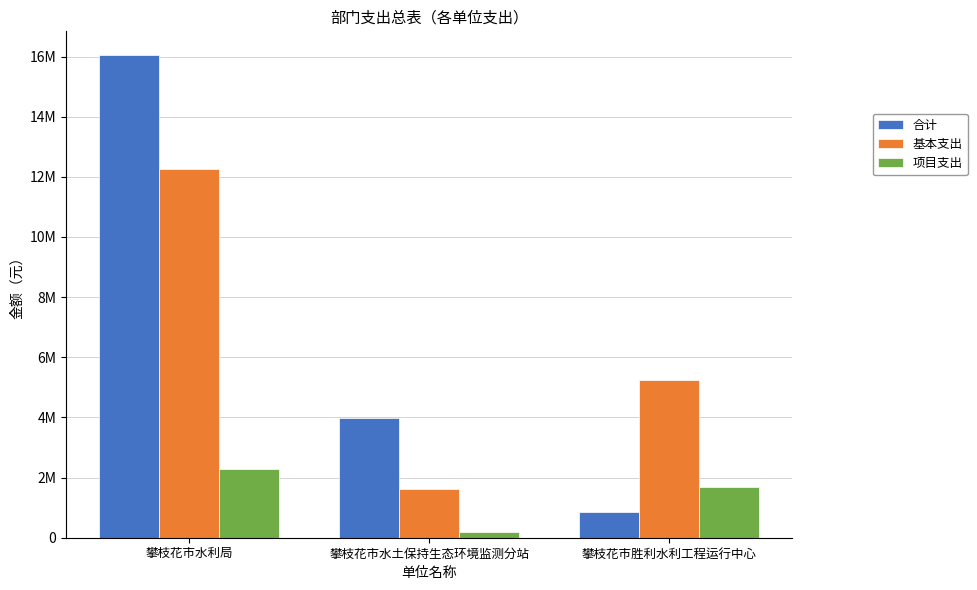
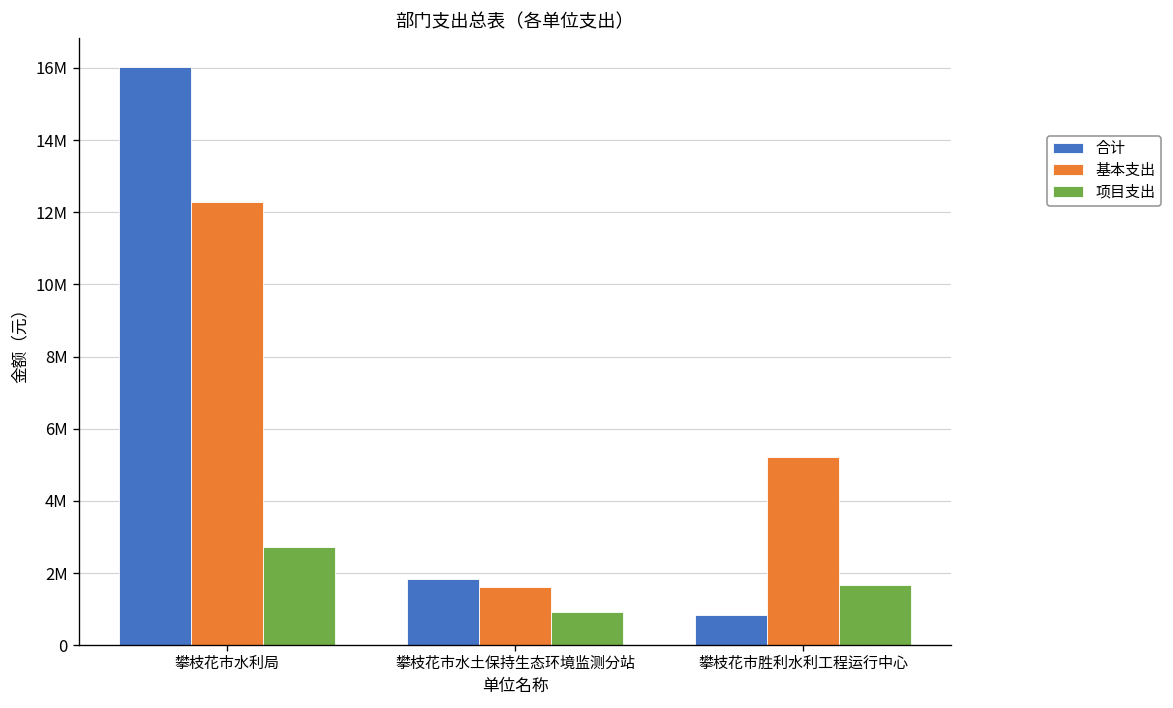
项目支出, 攀枝花市水利局: 2300000 -> 2700000
合计, 攀枝花市水土保持生态环境监测分站: 4000000 -> 1800000
项目支出, 攀枝花市水土保持生态环境监测分站: 200000 -> 900000
